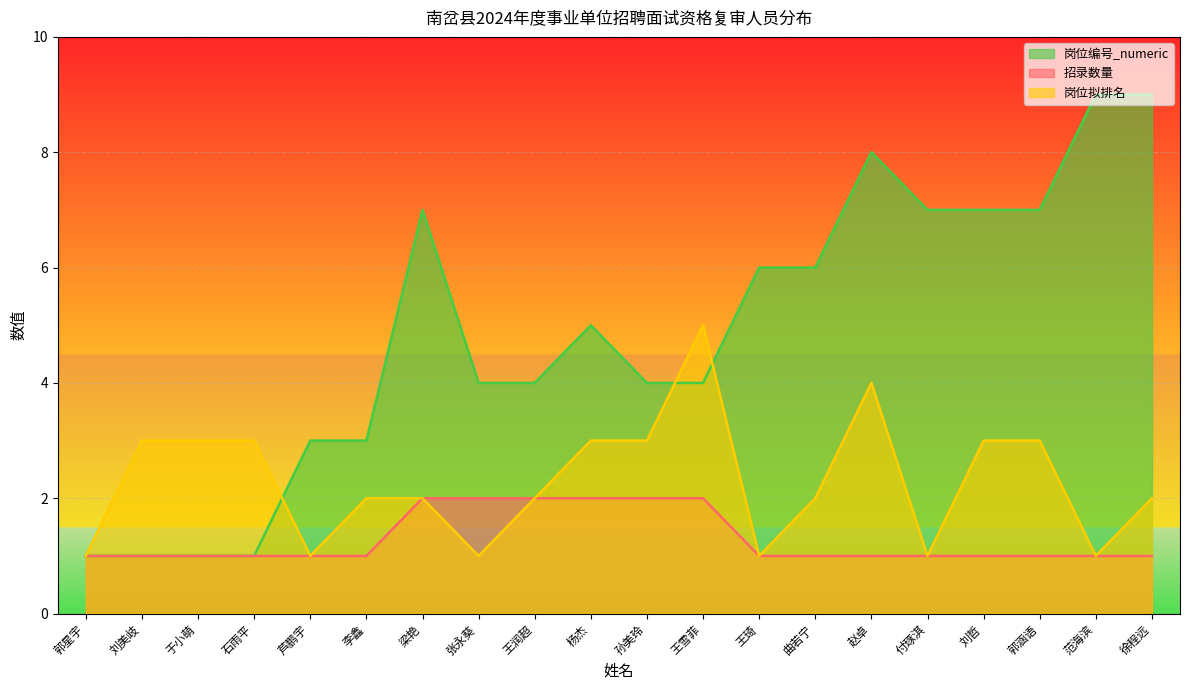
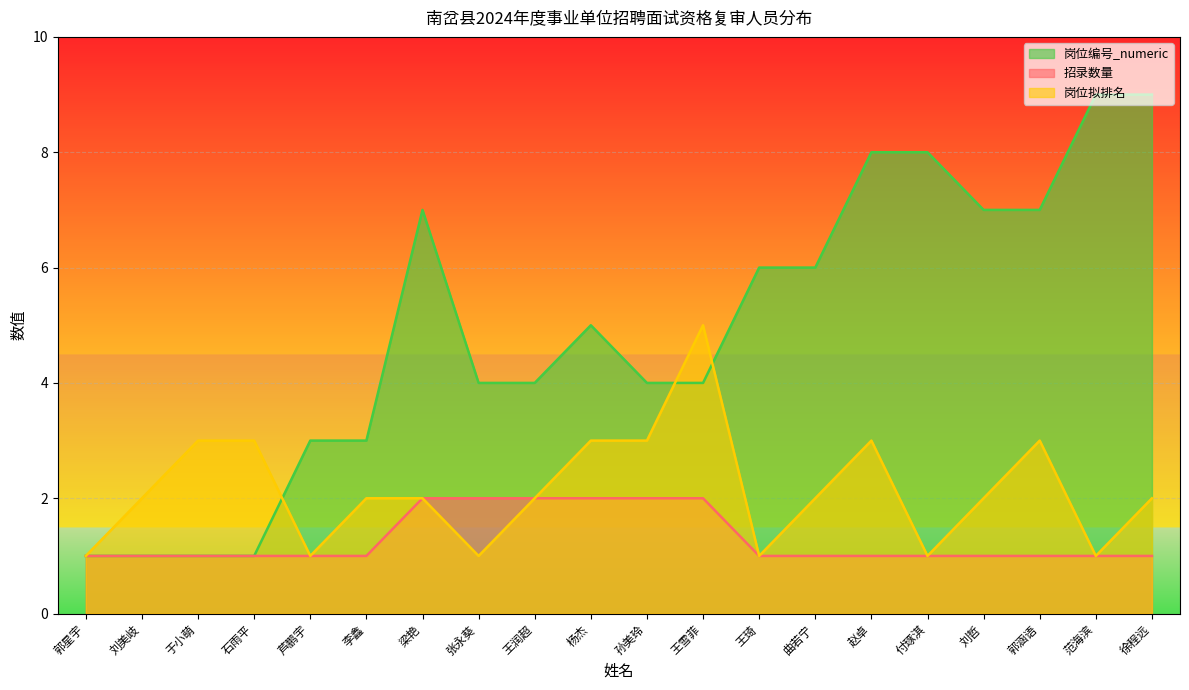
岗位拟排名, 刘美岐: 3 -> 2
岗位拟排名, 赵卓: 4 -> 3
岗位编号_numeric, 付琢淇: 7 -> 8
岗位拟排名, 刘哲: 3 -> 2
